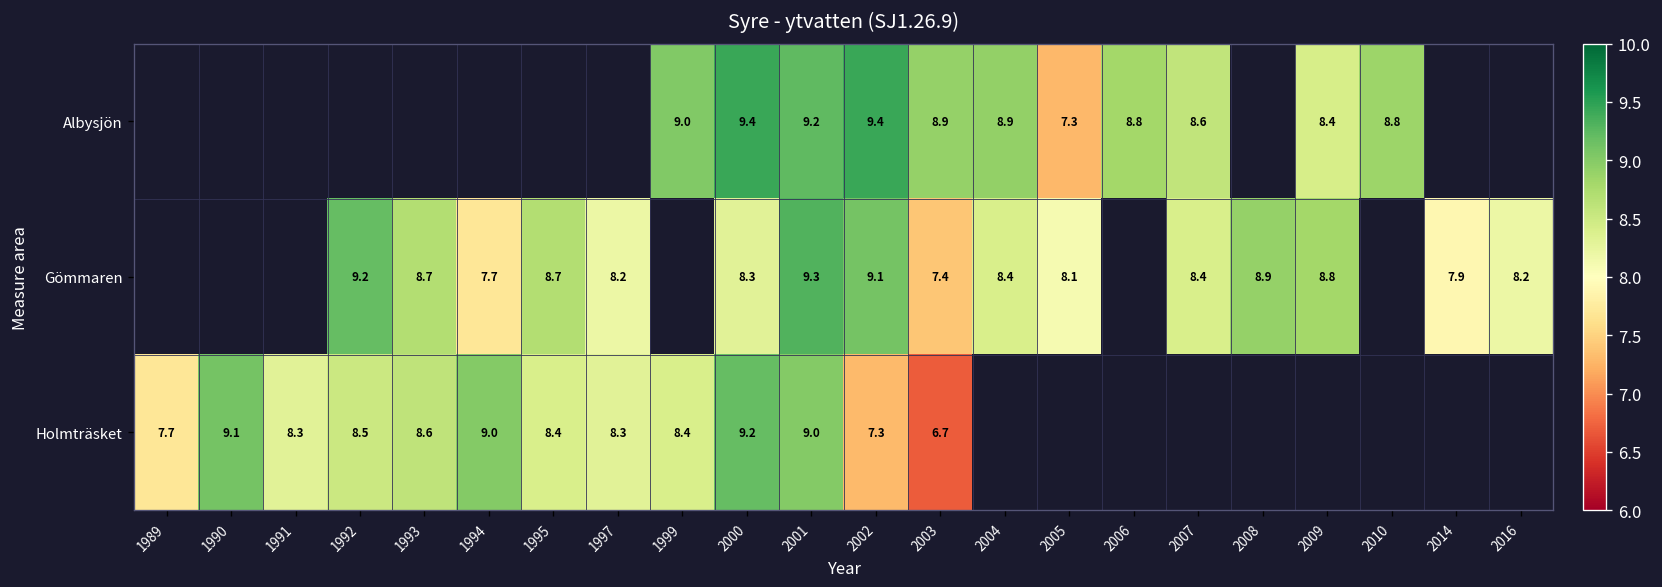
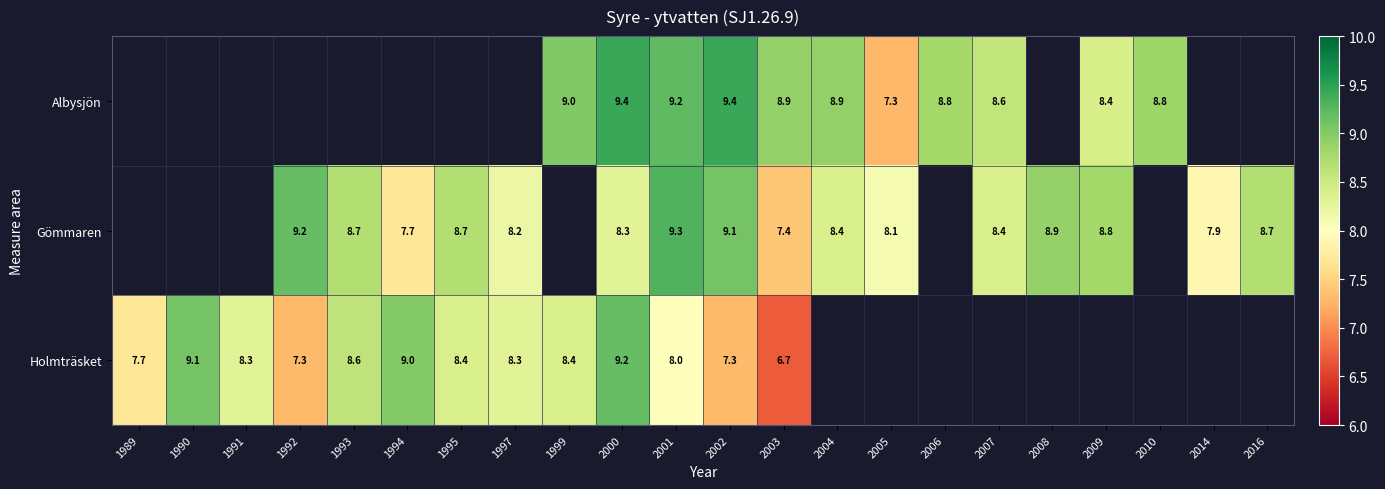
Gömmaren, 2016: 8.2 -> 8.7
Holmträsket, 1992: 8.5 -> 7.3
Holmträsket, 2001: 9.0 -> 8.0
